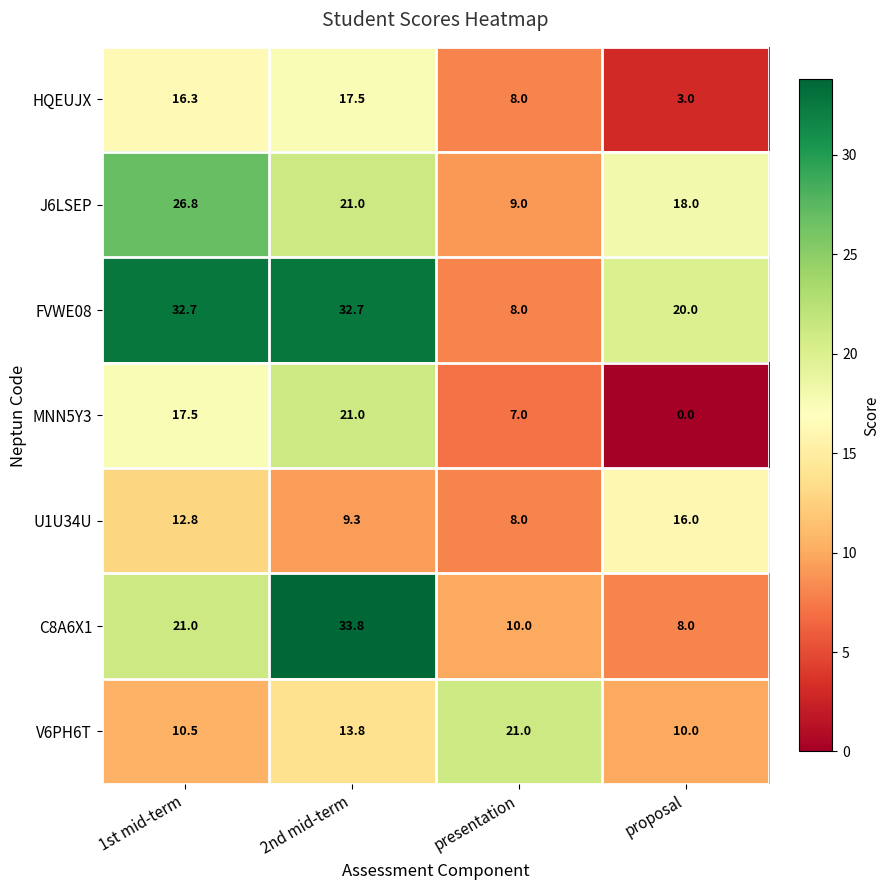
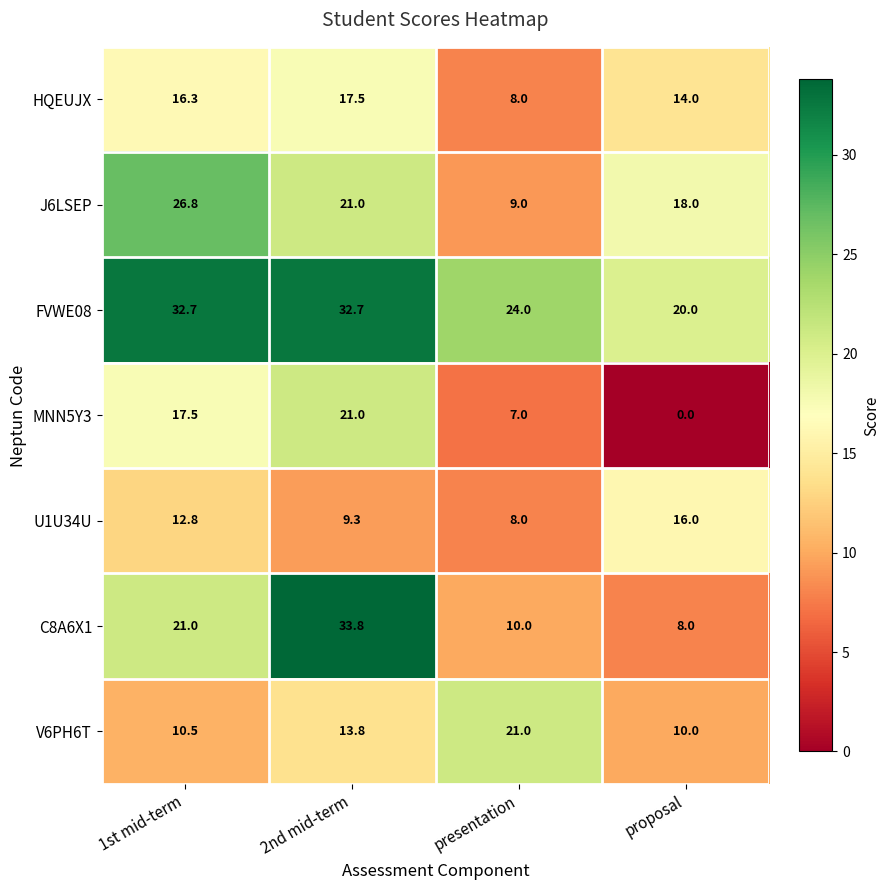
HQEUJX, proposal: 3.0 -> 14.0
FVWE08, presentation: 8.0 -> 24.0
